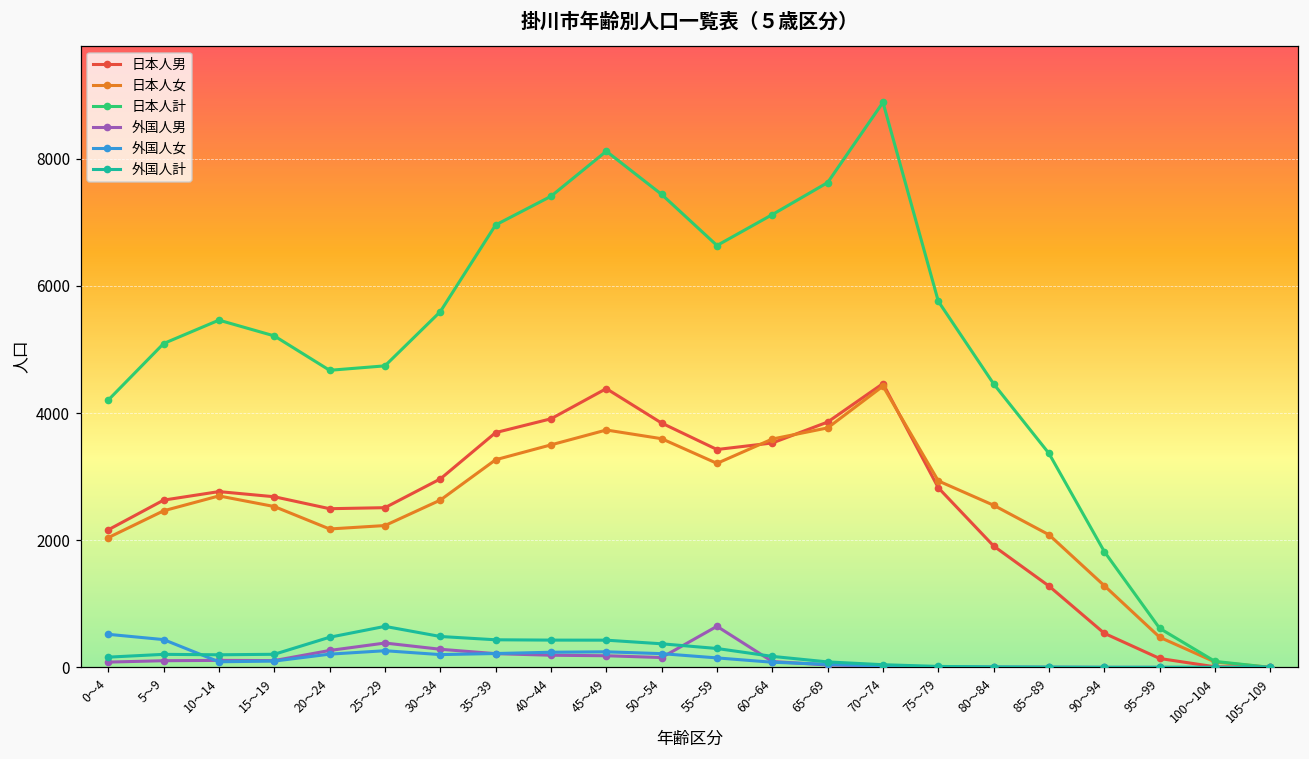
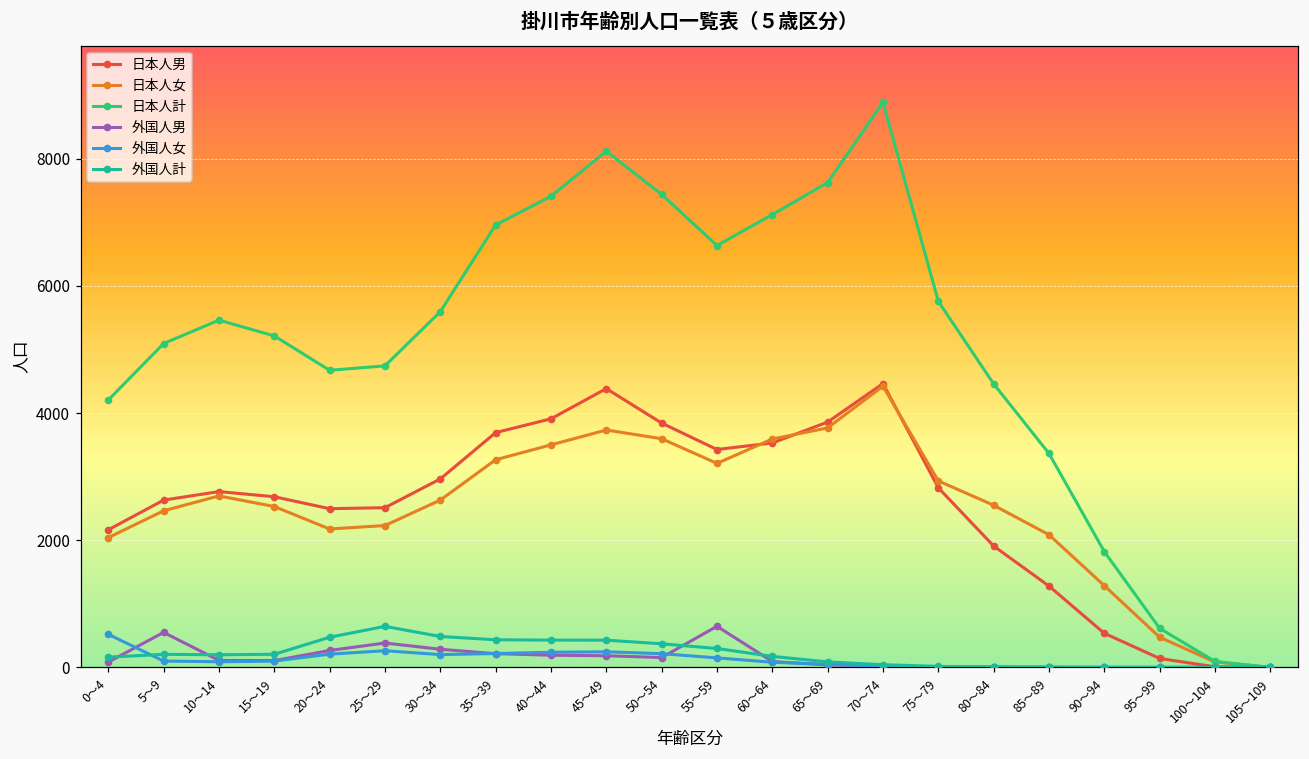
外国人男, 5～9: 100 -> 600
外国人女, 5～9: 400 -> 100
